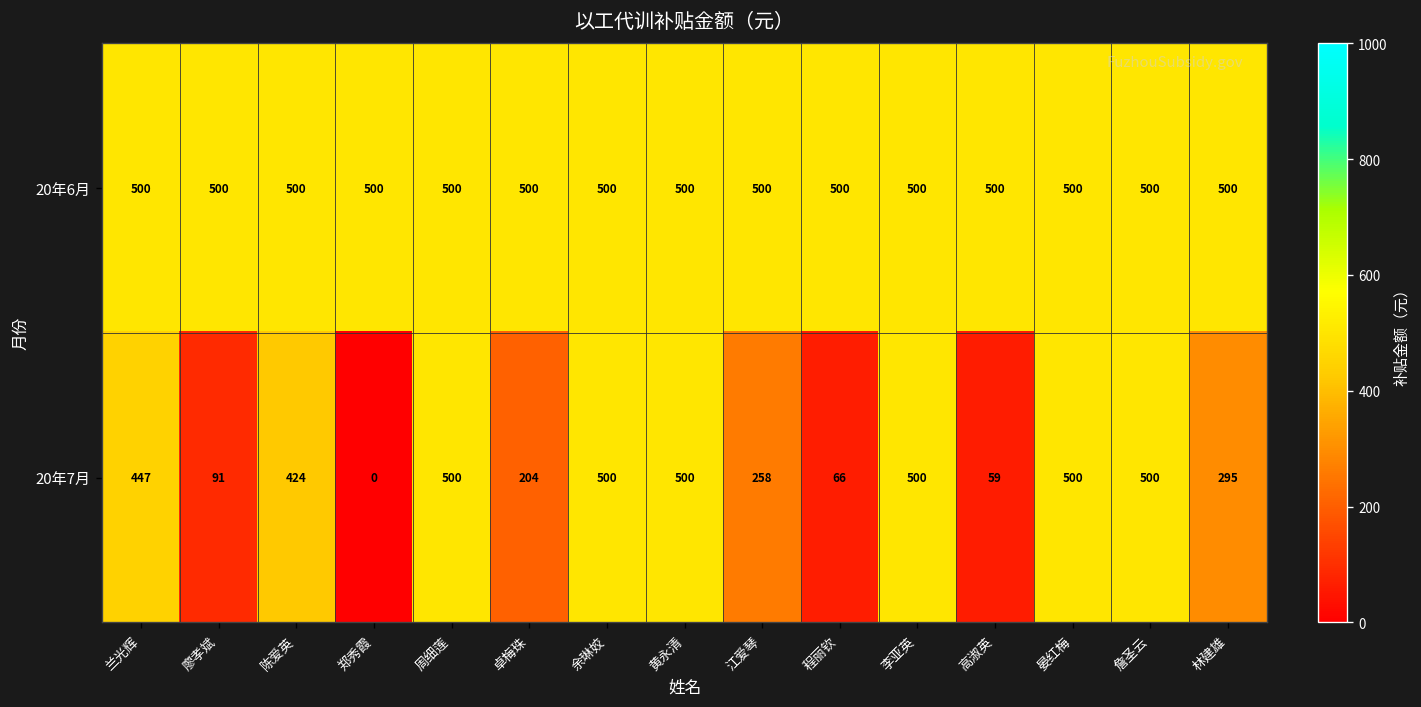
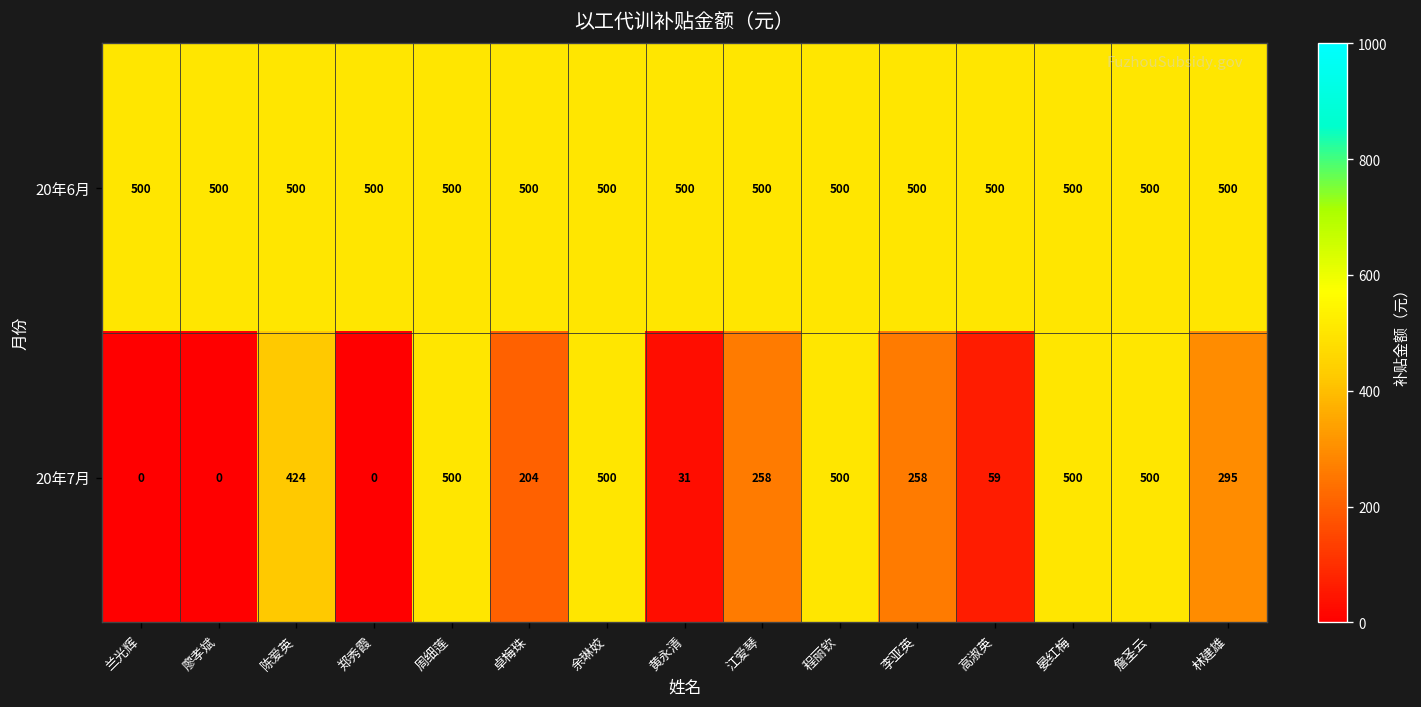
20年7月, 兰光辉: 447 -> 0
20年7月, 廖孝斌: 91 -> 0
20年7月, 黄永清: 500 -> 31
20年7月, 程丽钦: 66 -> 500
20年7月, 李亚英: 500 -> 258
